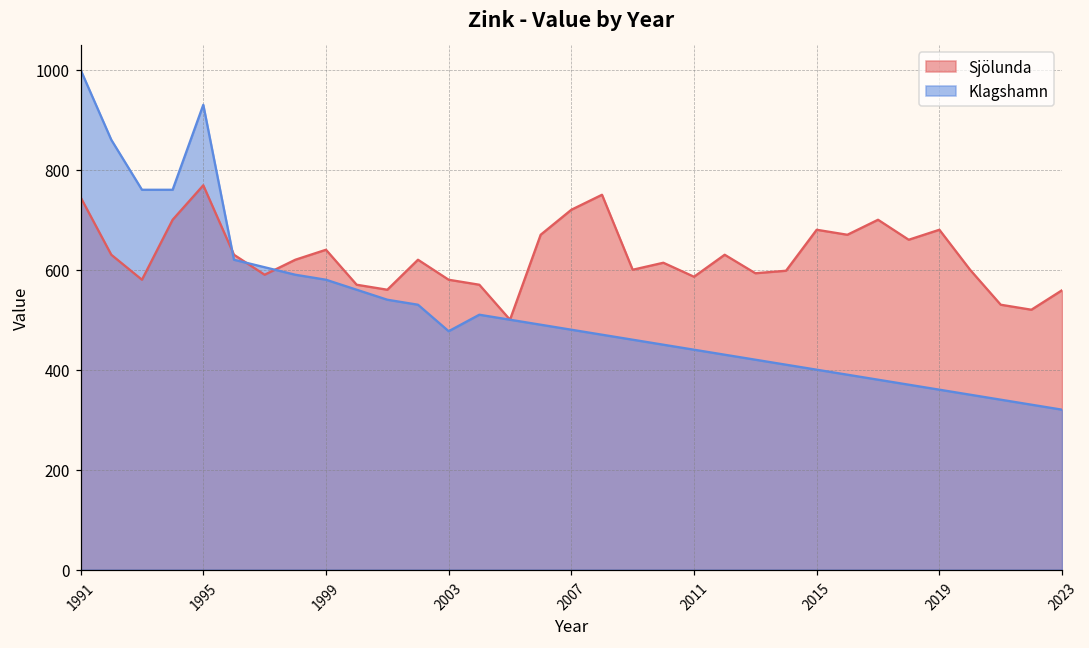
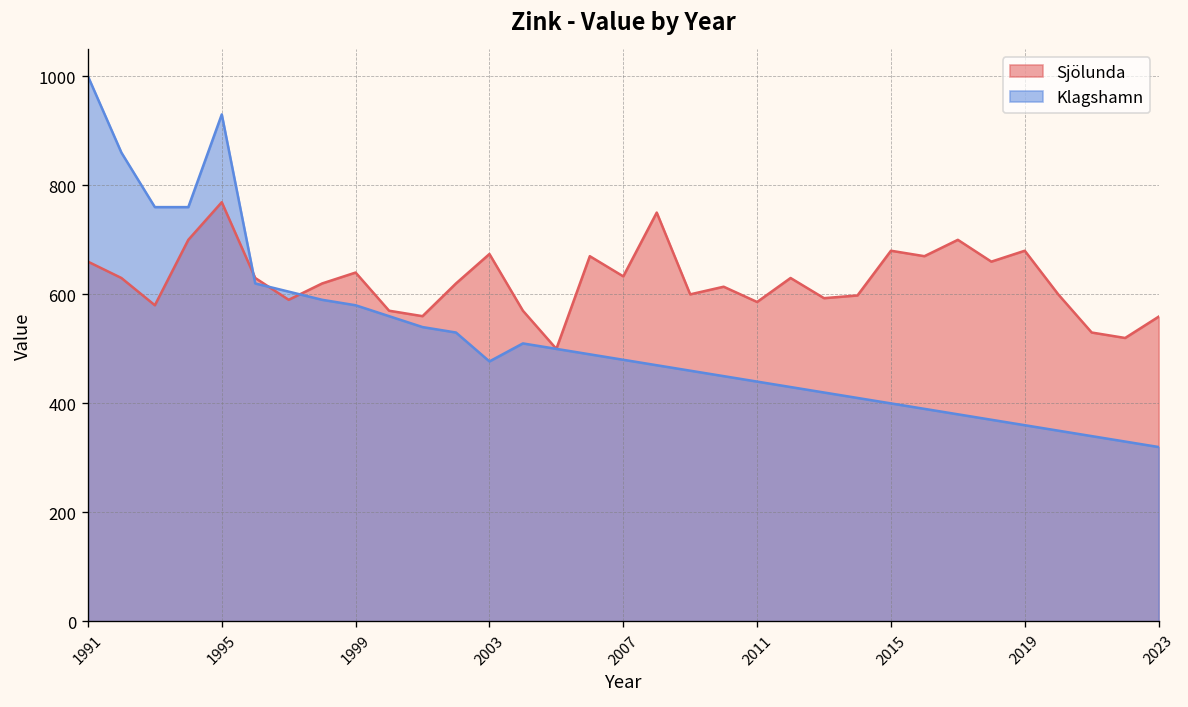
Sjölunda, 1991: 750 -> 660
Sjölunda, 2003: 580 -> 670
Sjölunda, 2007: 720 -> 630
